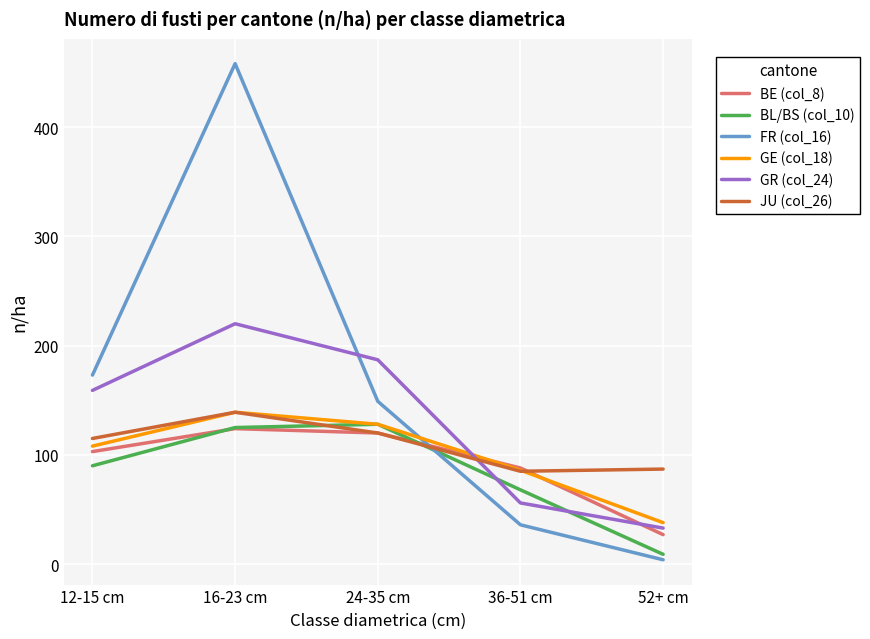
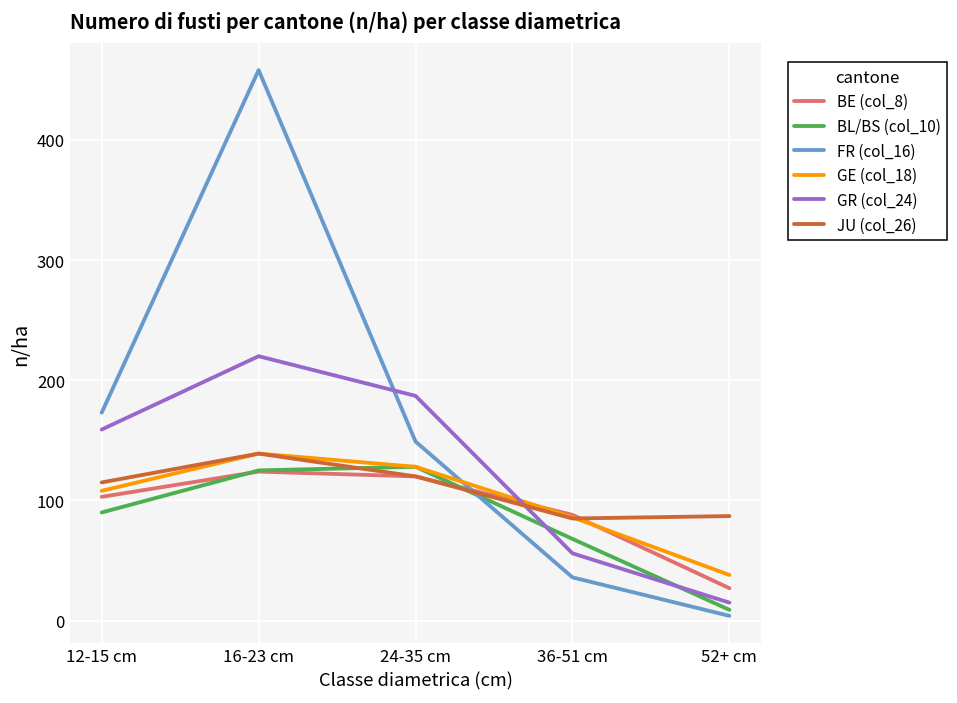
GR (col_24), 52+ cm: 33 -> 15
